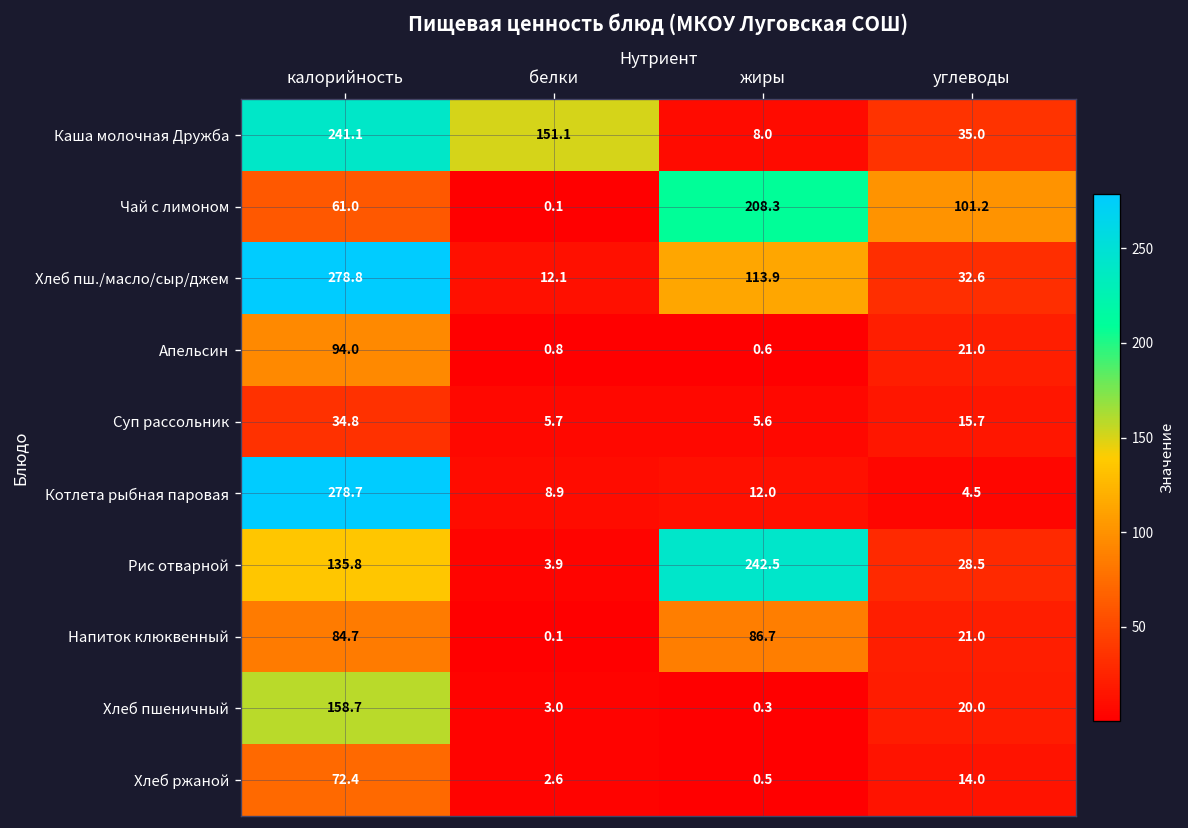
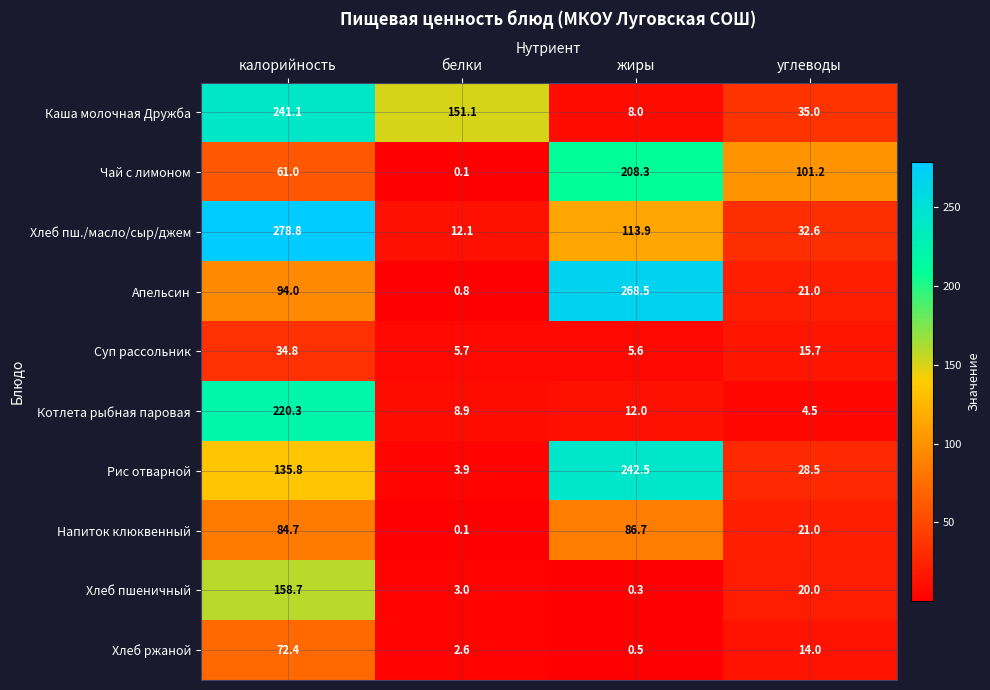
Апельсин, жиры: 0.6 -> 268.5
Котлета рыбная паровая, калорийность: 278.7 -> 220.3
